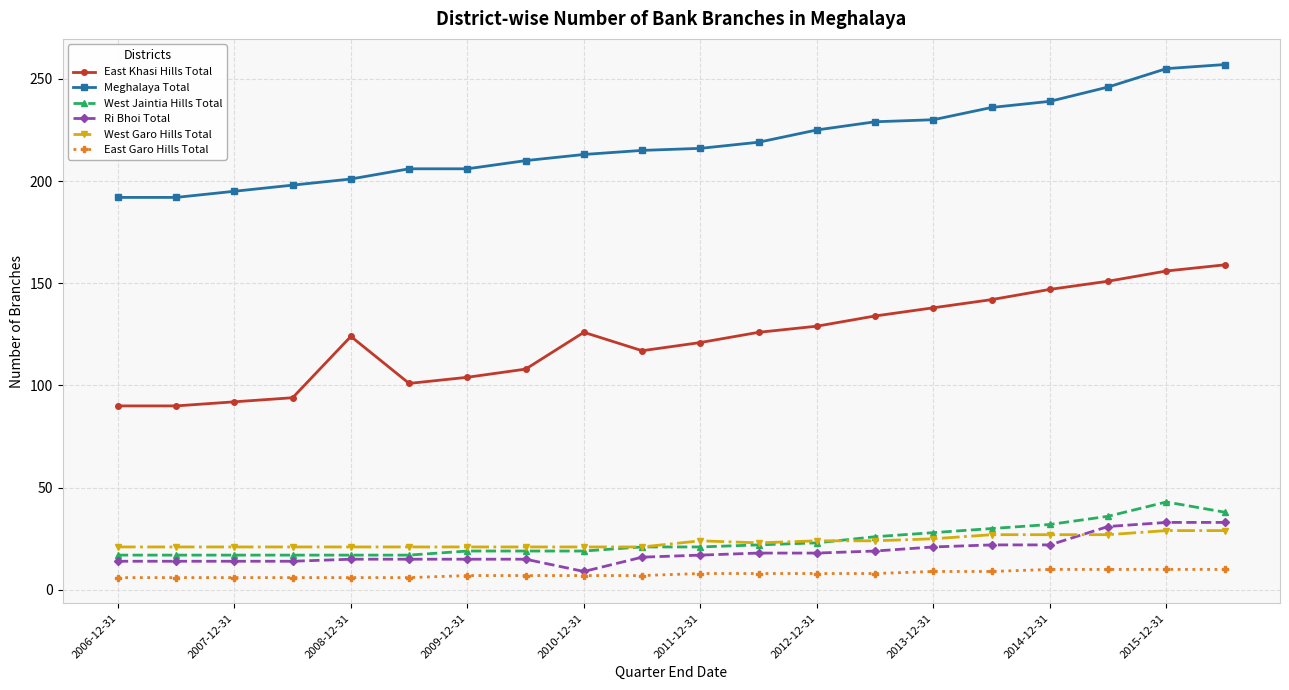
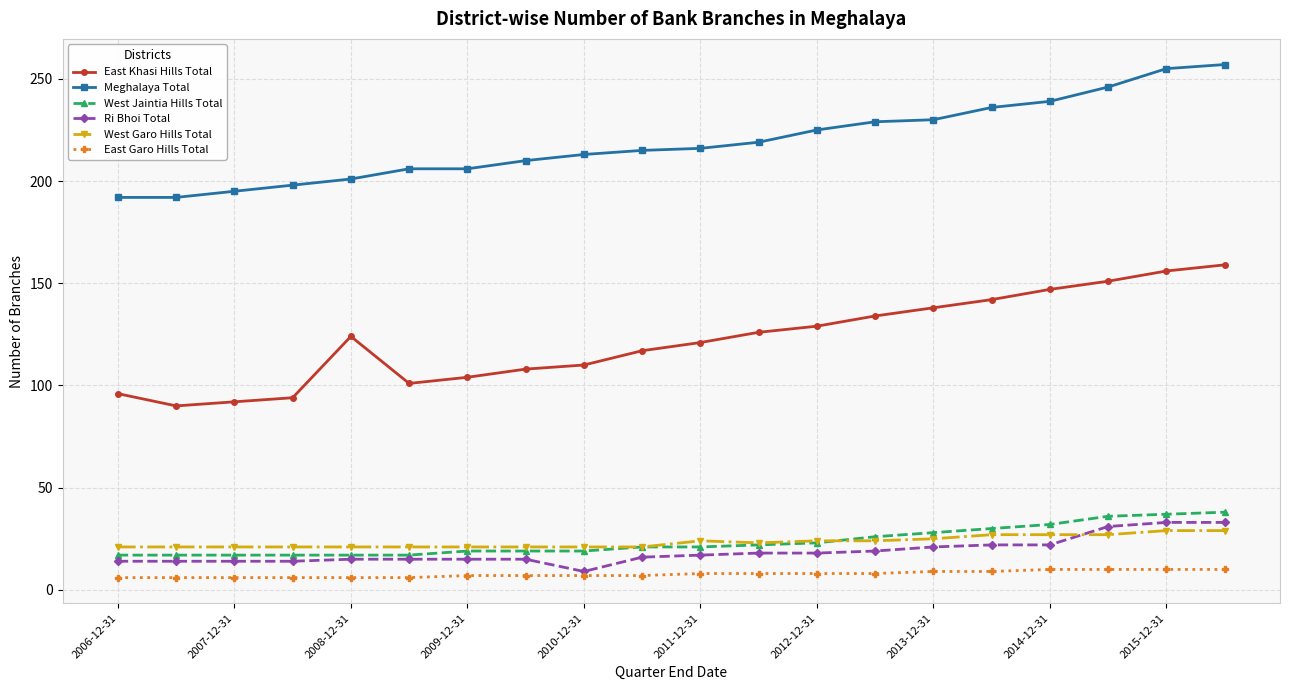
East Khasi Hills Total, 2006-12-31: 90 -> 96
East Khasi Hills Total, 2010-12-31: 126 -> 110
West Jaintia Hills Total, 2015-12-31: 43 -> 37
